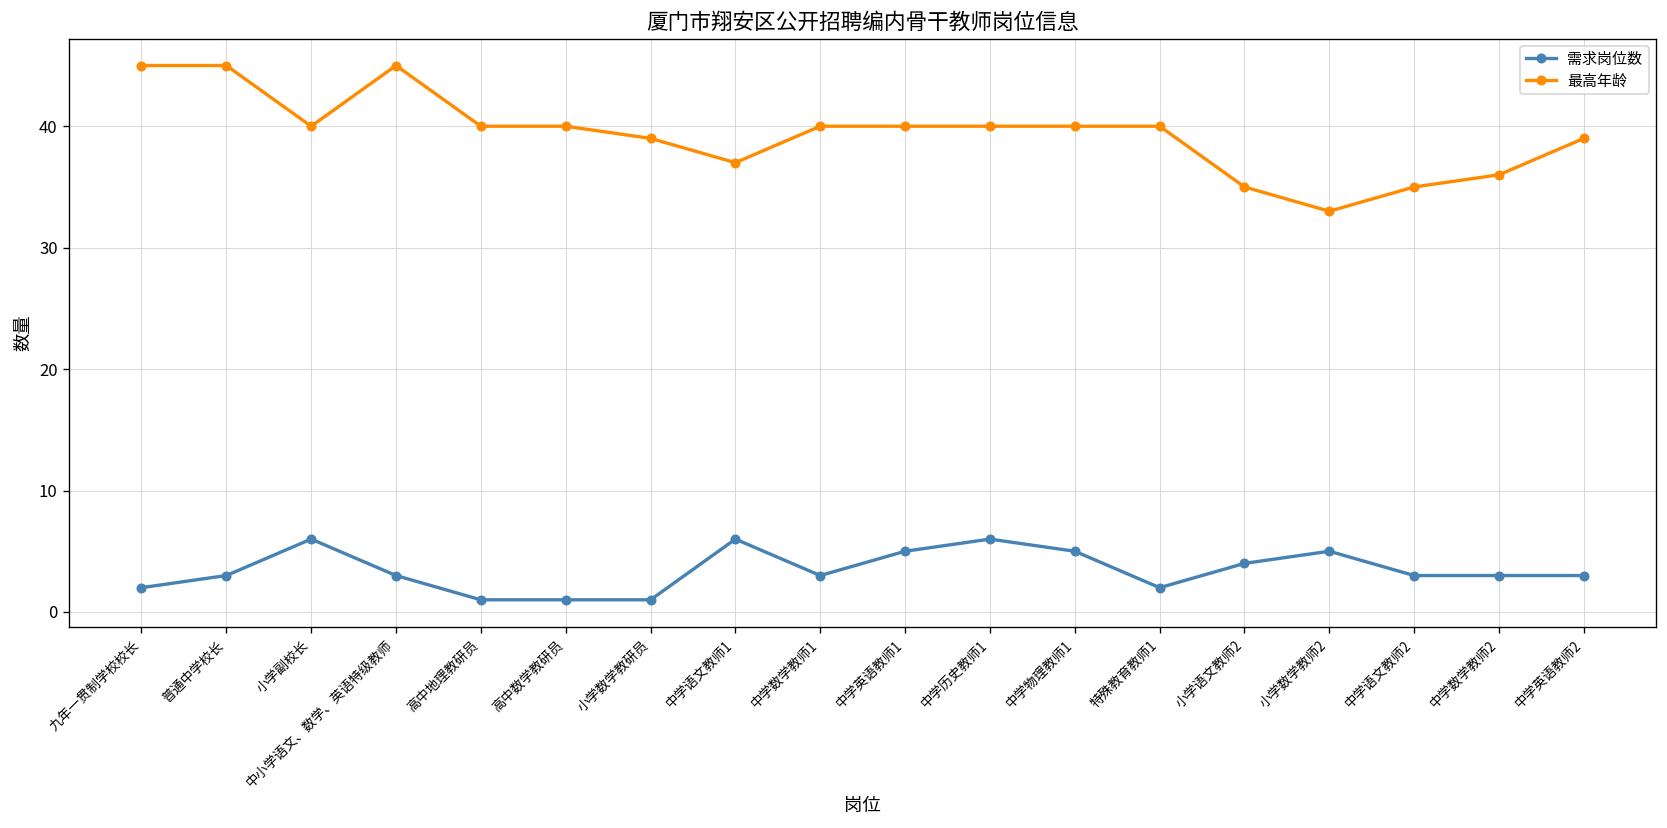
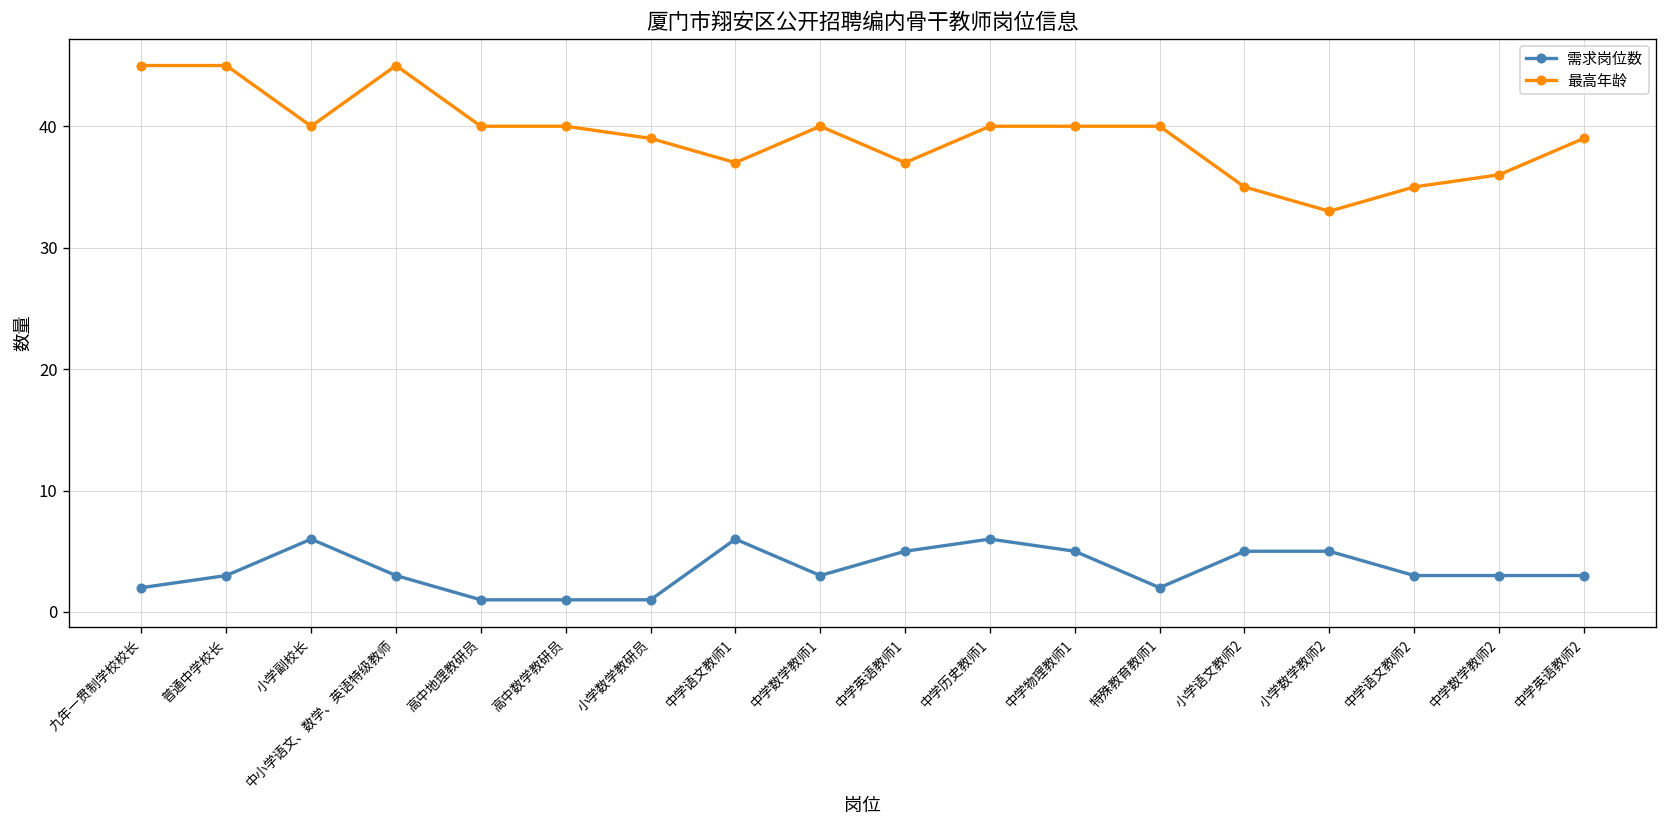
最高年龄, 中学英语教师1: 40 -> 37
需求岗位数, 小学语文教师2: 4 -> 5
